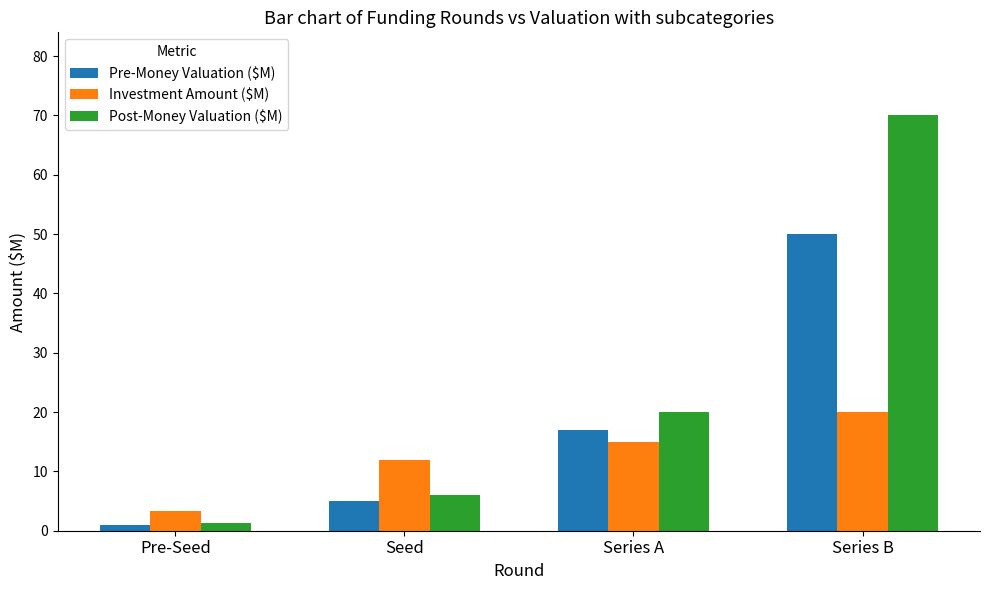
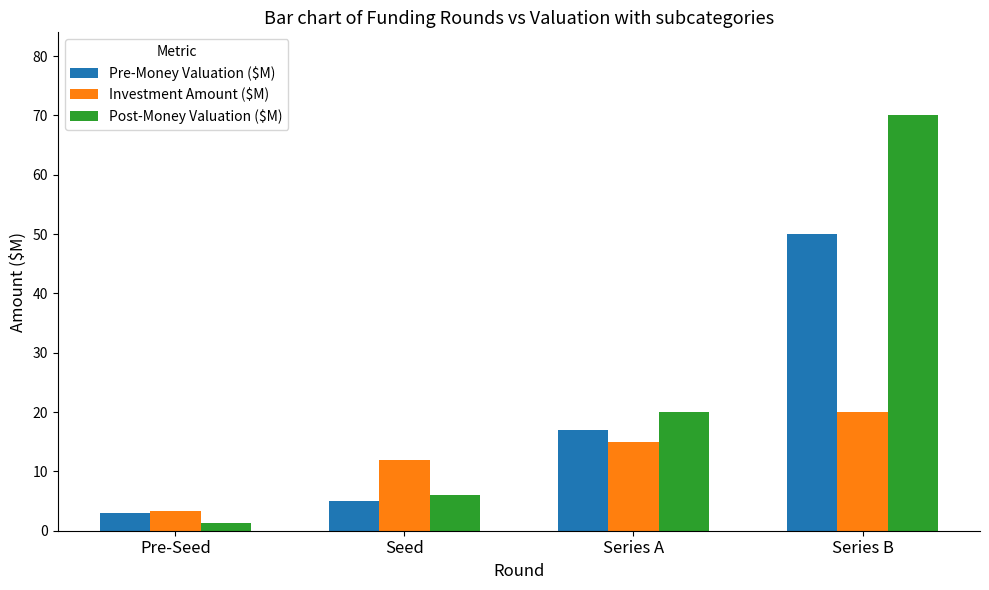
Pre-Money Valuation ($M), Pre-Seed: 1 -> 3
